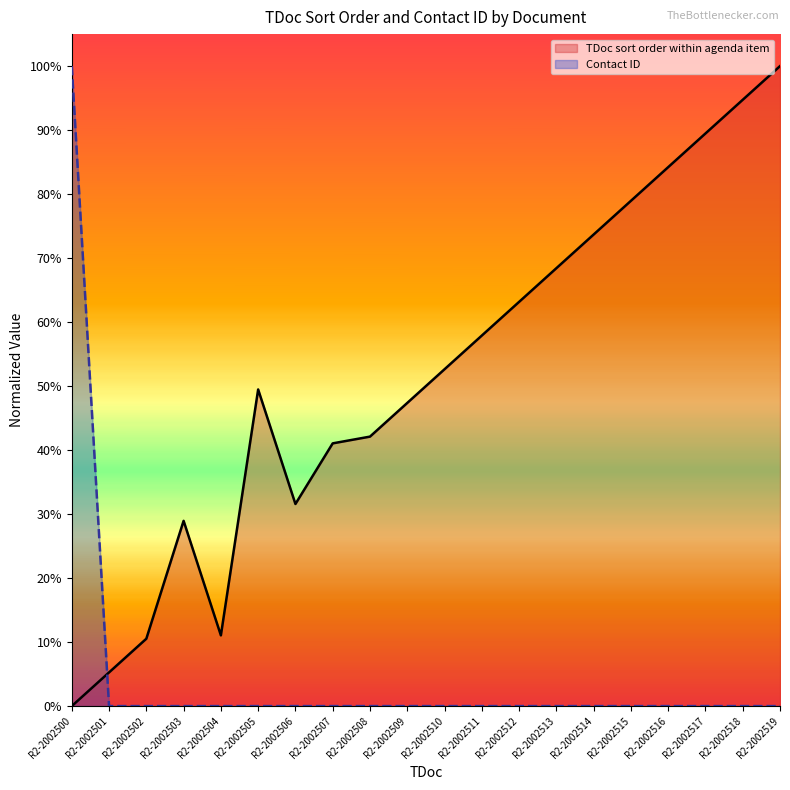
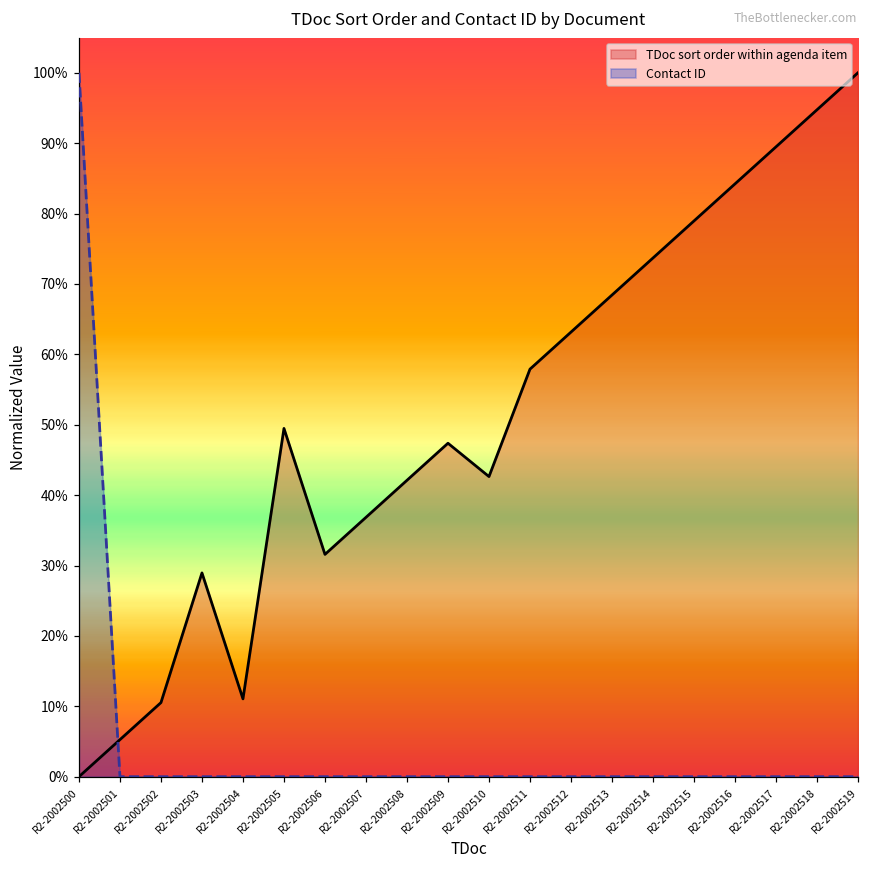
TDoc sort order within agenda item, R2-2002507: 41% -> 37%
TDoc sort order within agenda item, R2-2002510: 53% -> 43%
